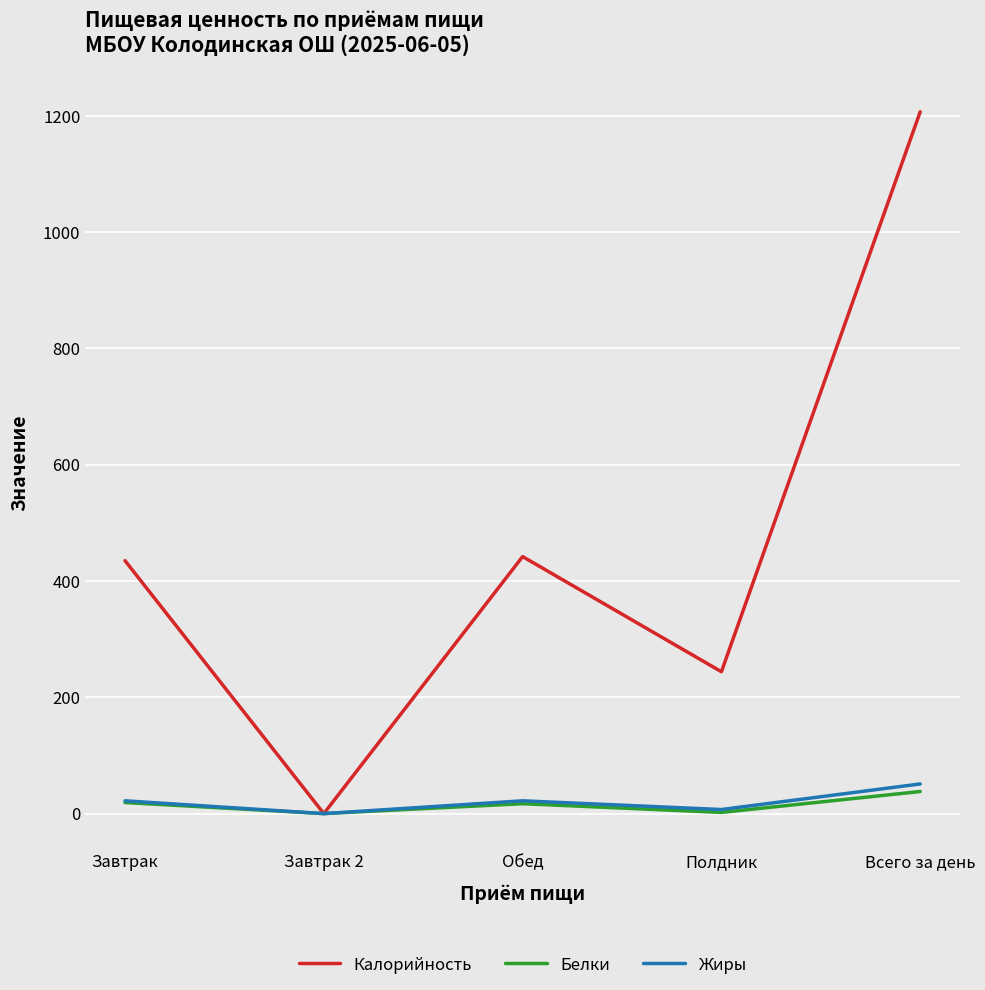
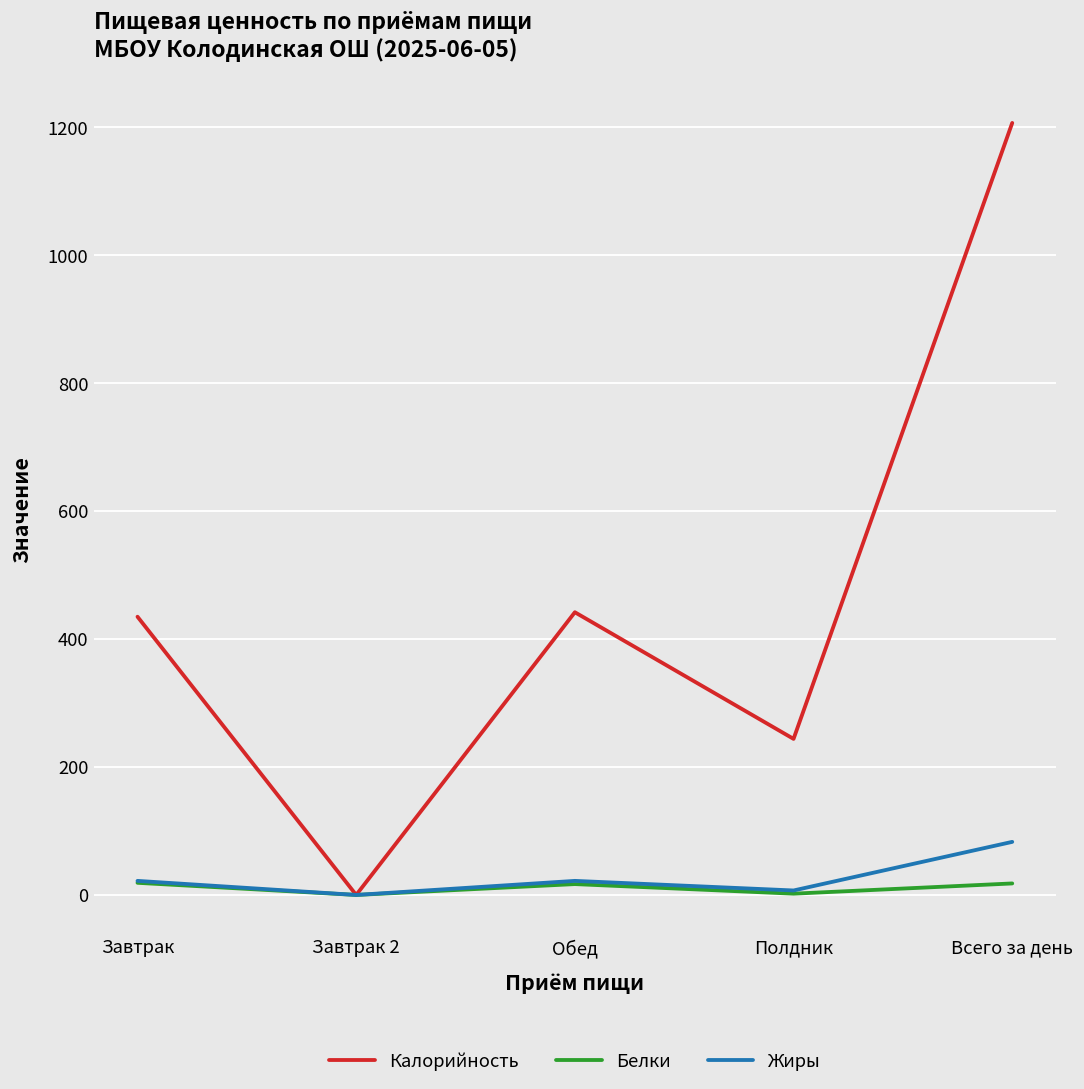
Белки, Всего за день: 40 -> 20
Жиры, Всего за день: 50 -> 80
